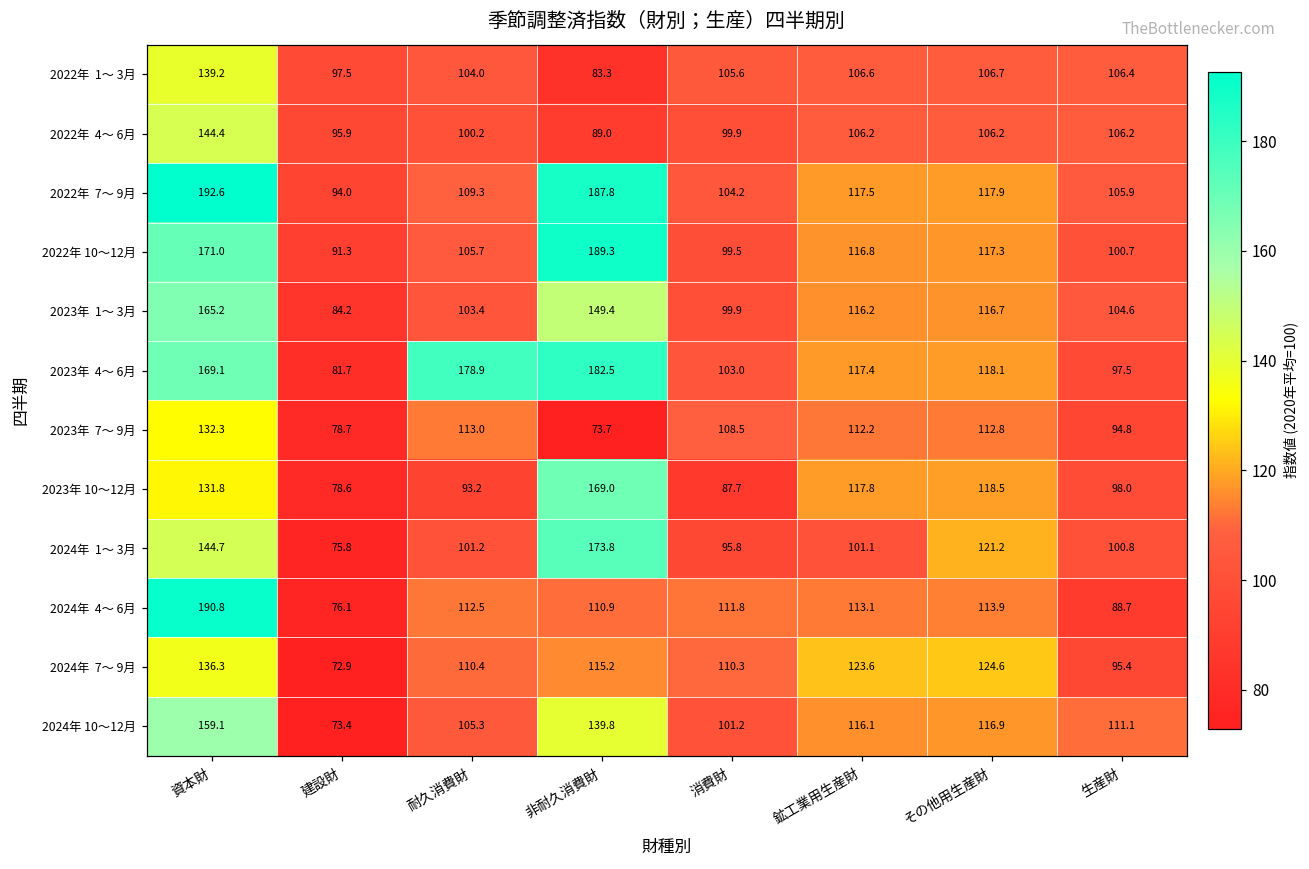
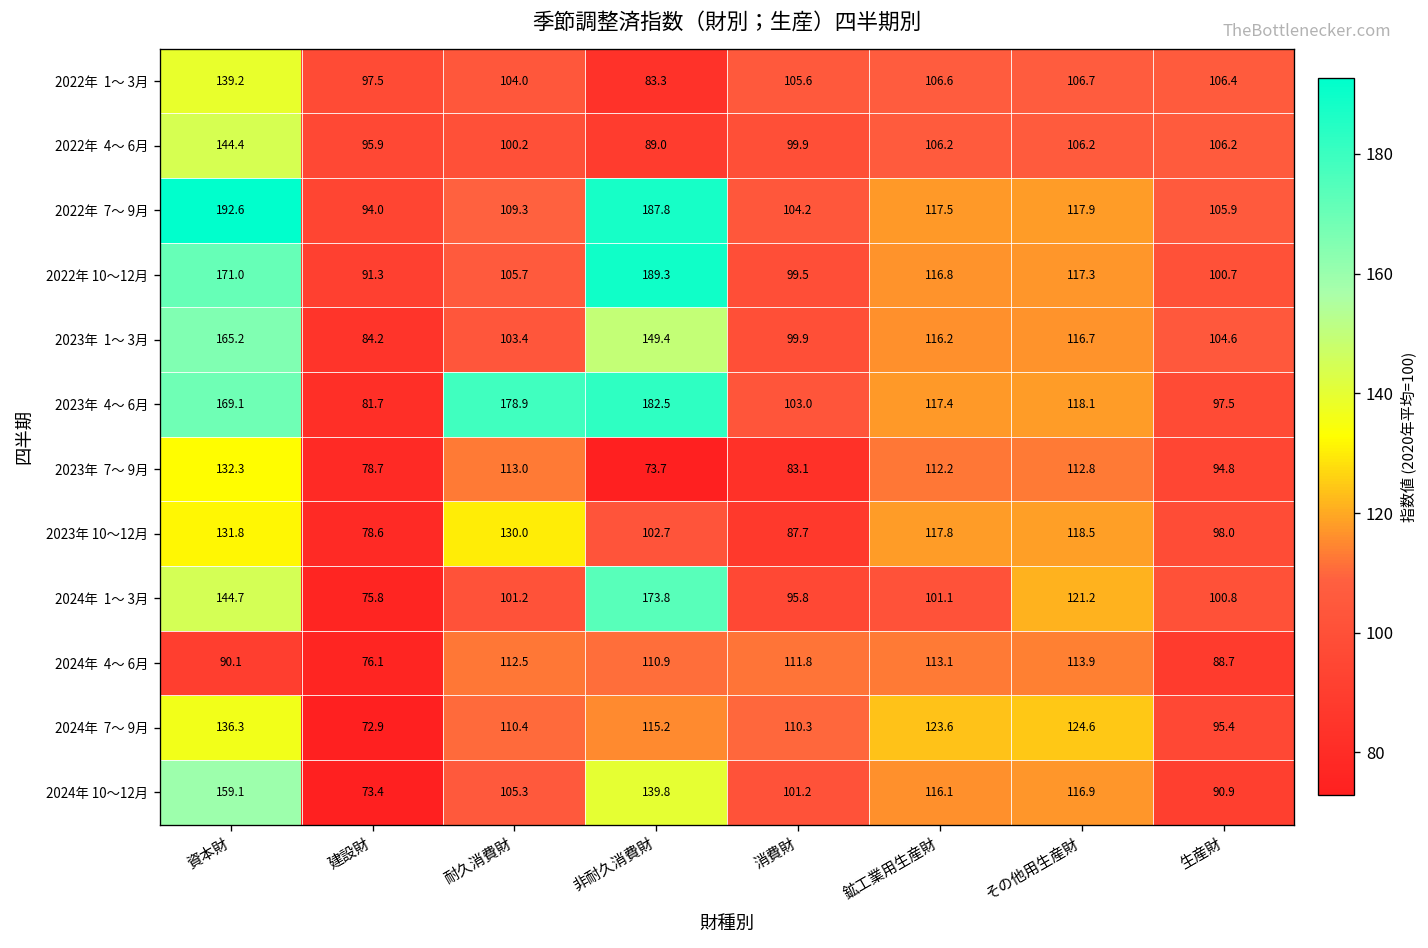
2023年 7～ 9月, 消費財: 108.5 -> 83.1
2023年 10～12月, 耐久消費財: 93.2 -> 130.0
2023年 10～12月, 非耐久消費財: 169.0 -> 102.7
2024年 4～ 6月, 資本財: 190.8 -> 90.1
2024年 10～12月, 生産財: 111.1 -> 90.9
